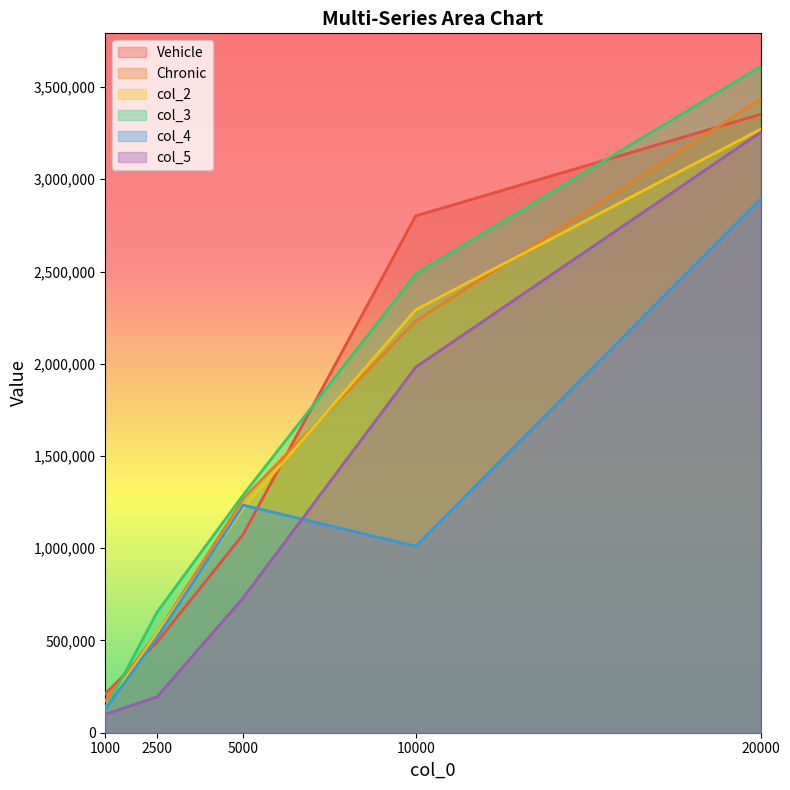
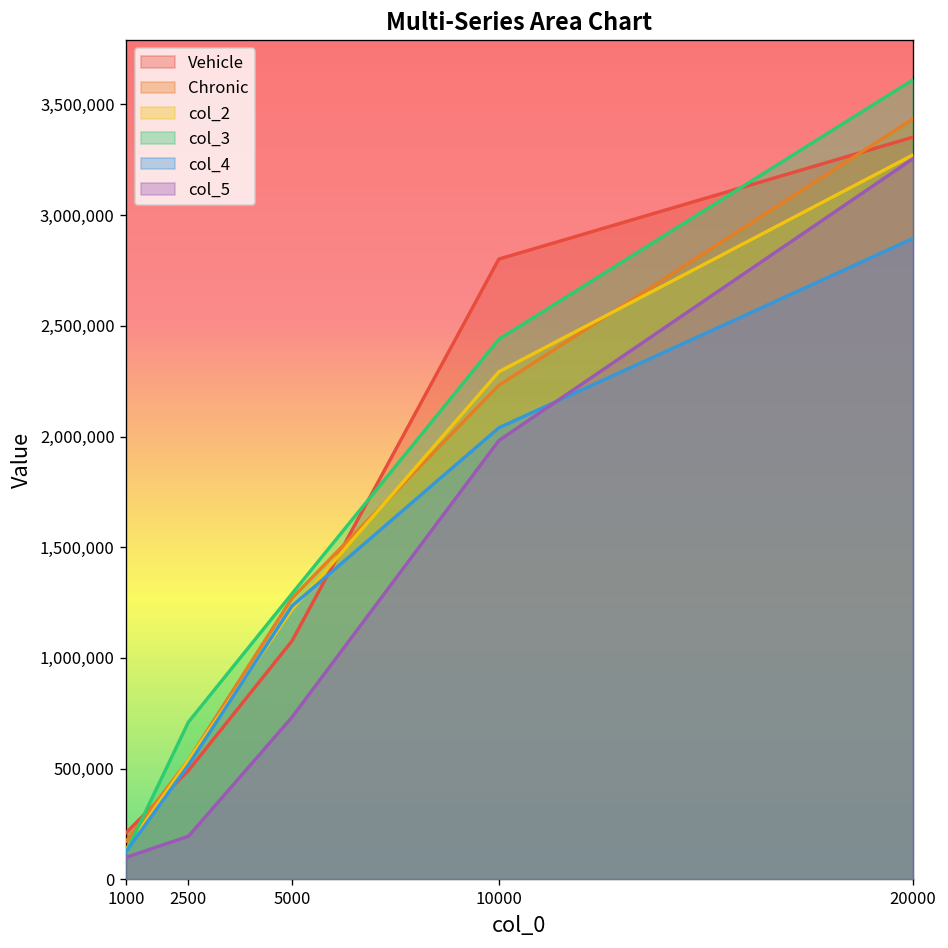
col_3, 2500: 650,000 -> 710,000
col_3, 10000: 2,490,000 -> 2,440,000
col_4, 10000: 1,010,000 -> 2,040,000
